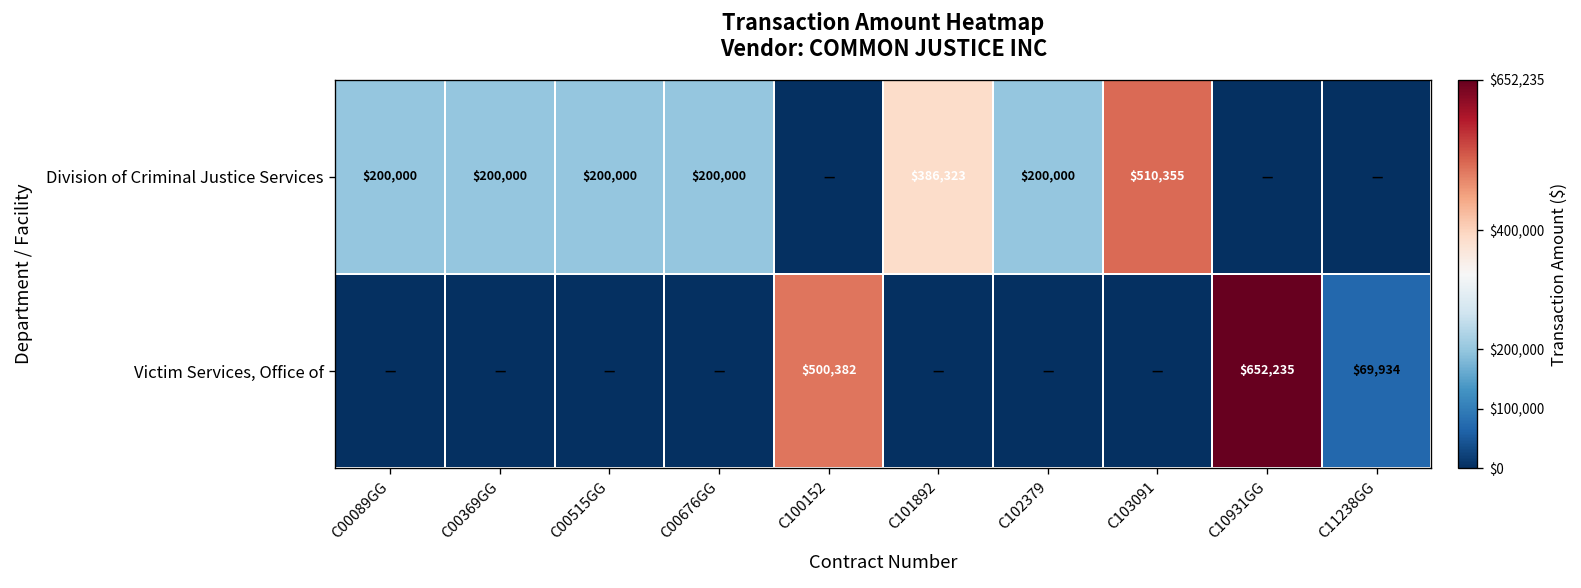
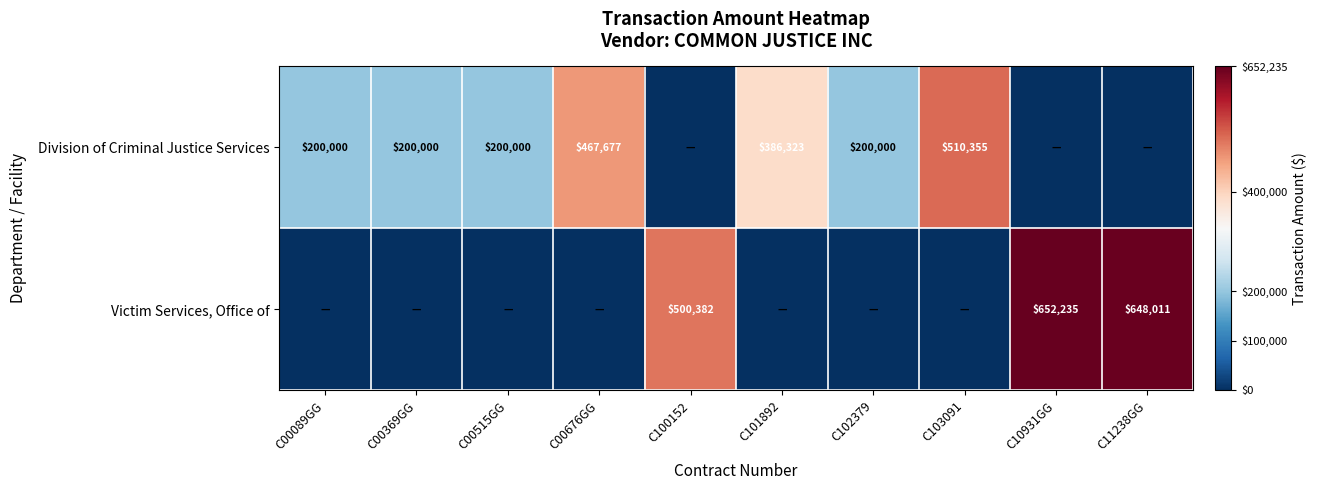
Division of Criminal Justice Services, C00676GG: $200,000 -> $467,677
Victim Services, Office of, C11238GG: $69,934 -> $648,011
